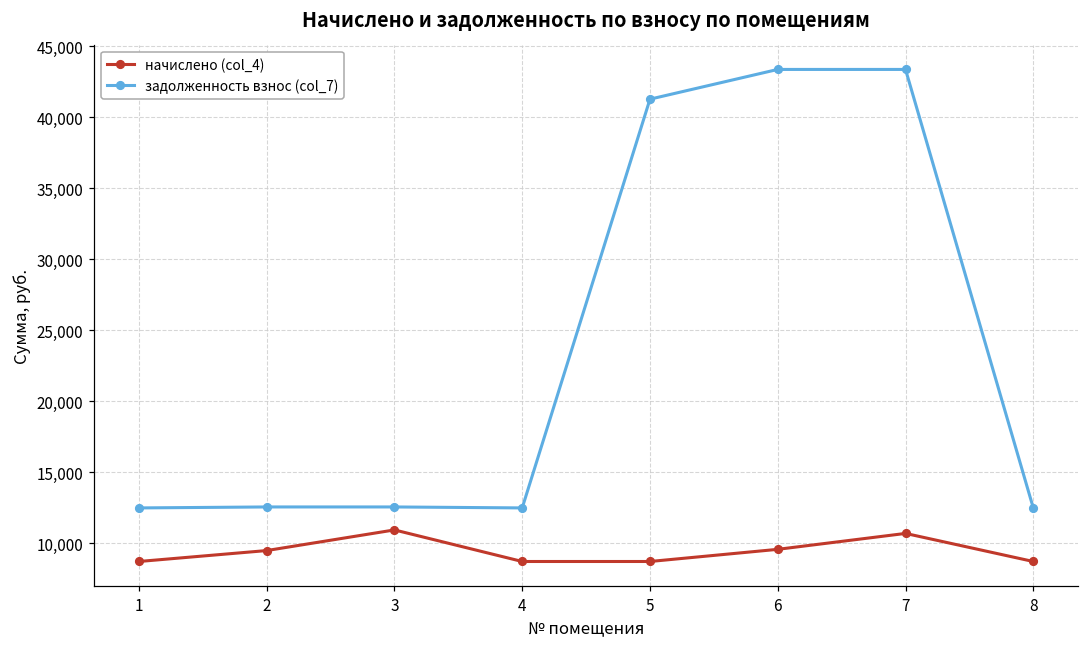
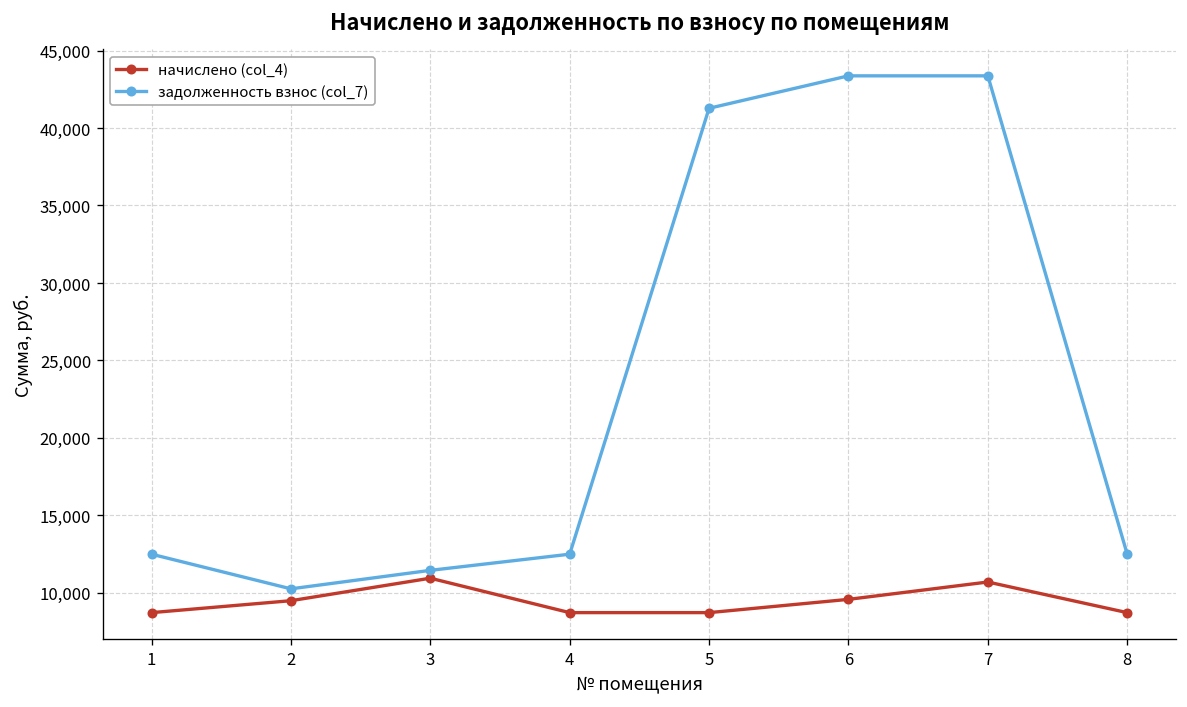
задолженность взнос (col_7), 2: 12,600 -> 10,300
задолженность взнос (col_7), 3: 12,600 -> 11,500
